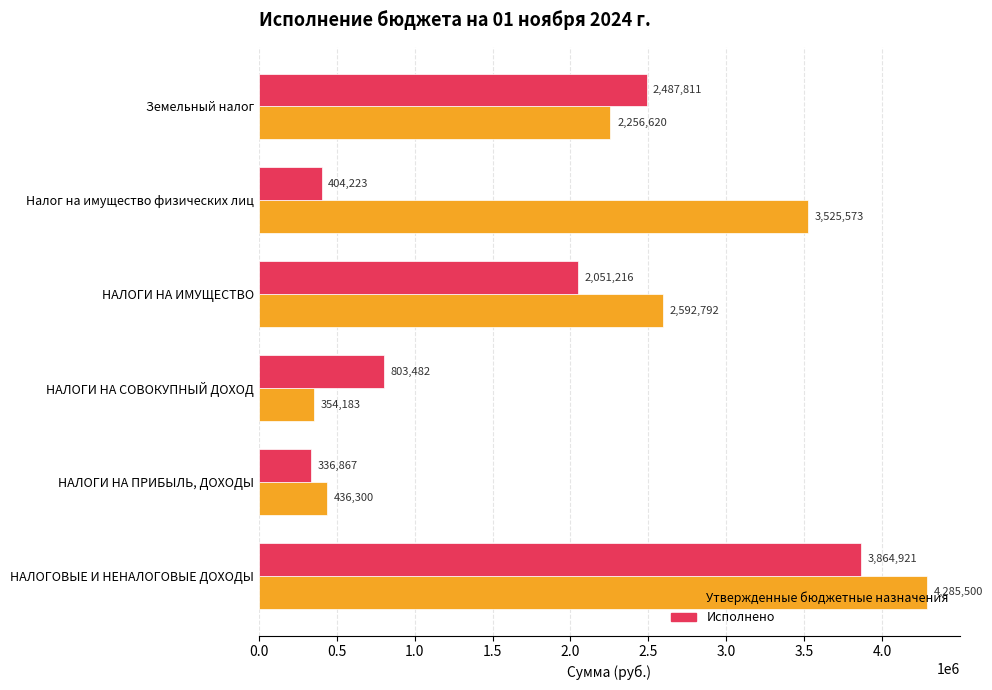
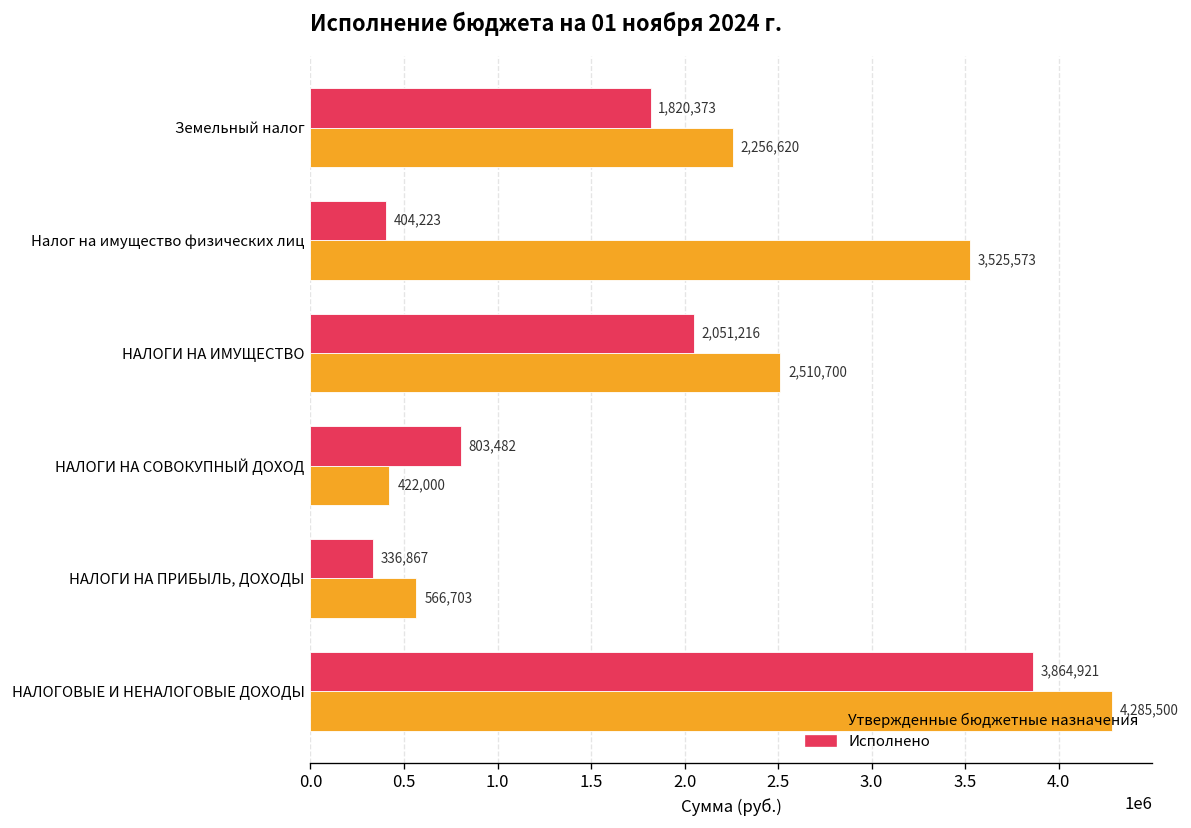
Исполнено, Земельный налог: 2,487,811 -> 1,820,373
Утвержденные бюджетные назначения, НАЛОГИ НА ИМУЩЕСТВО: 2,592,792 -> 2,510,700
Утвержденные бюджетные назначения, НАЛОГИ НА СОВОКУПНЫЙ ДОХОД: 354,183 -> 422,000
Утвержденные бюджетные назначения, НАЛОГИ НА ПРИБЫЛЬ, ДОХОДЫ: 436,300 -> 566,703
